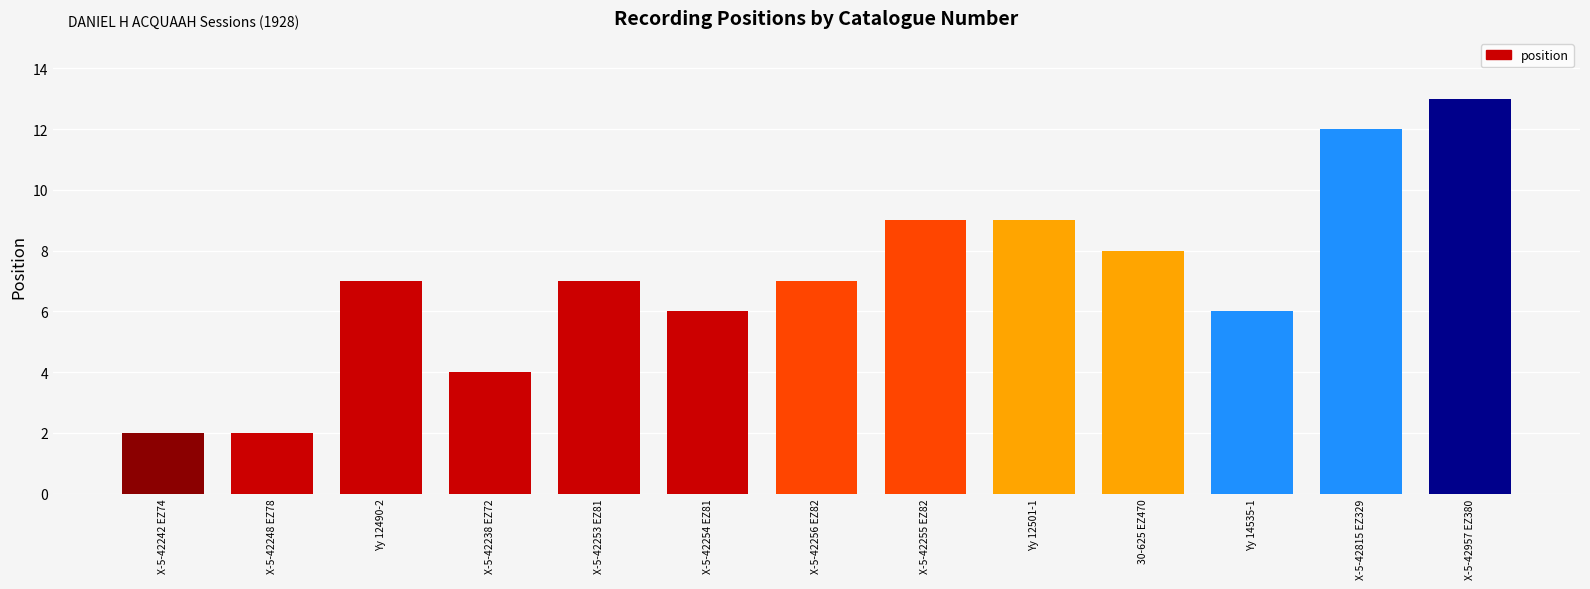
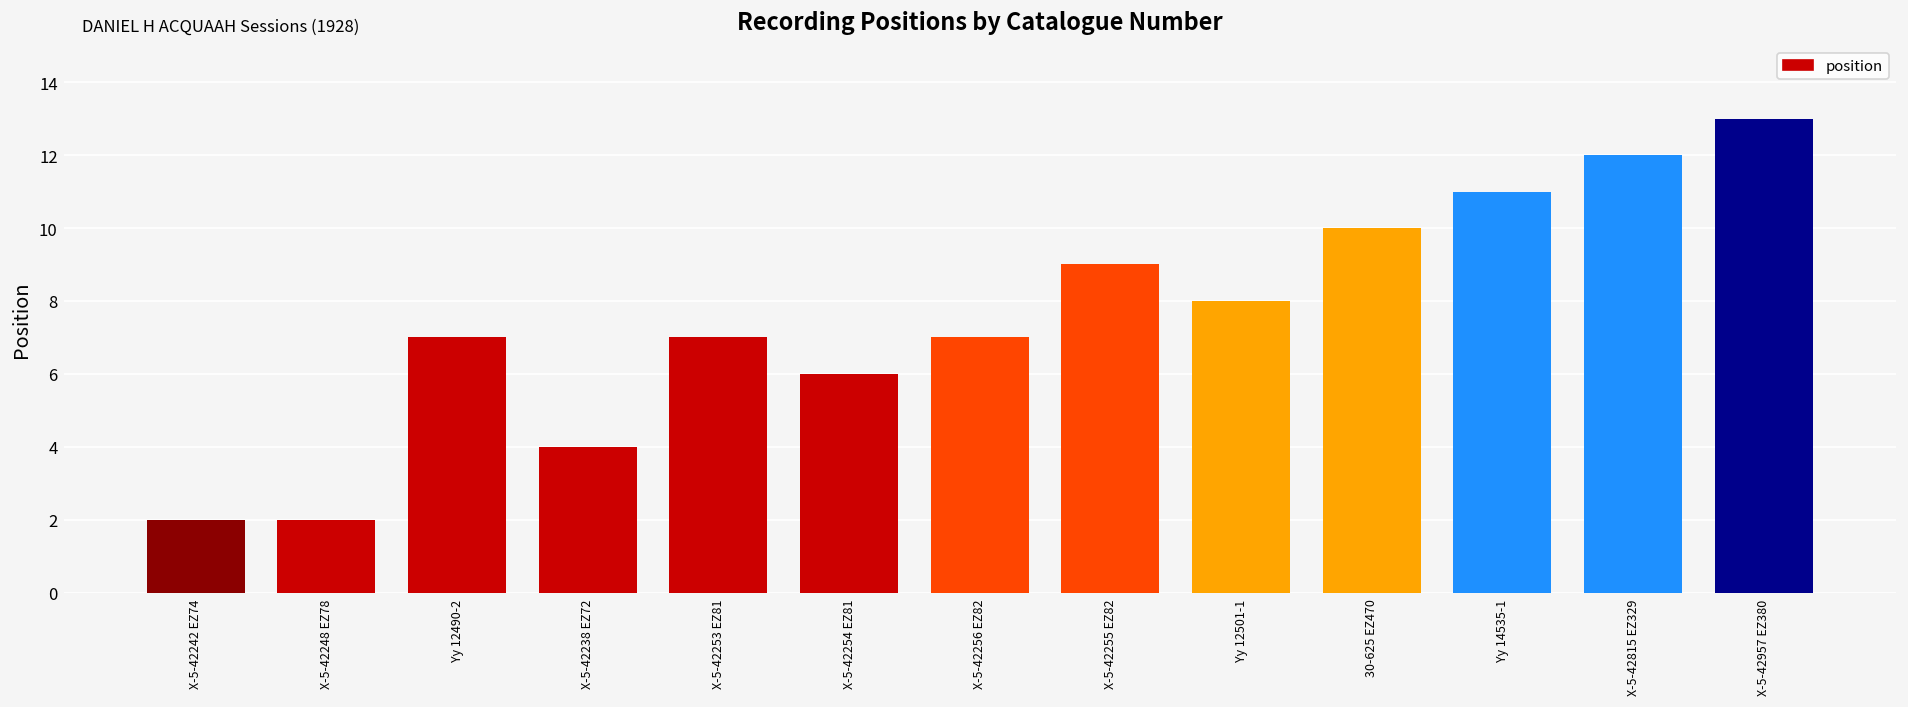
Yy 12501-1: 9 -> 8
30-625 EZ470: 8 -> 10
Yy 14535-1: 6 -> 11
